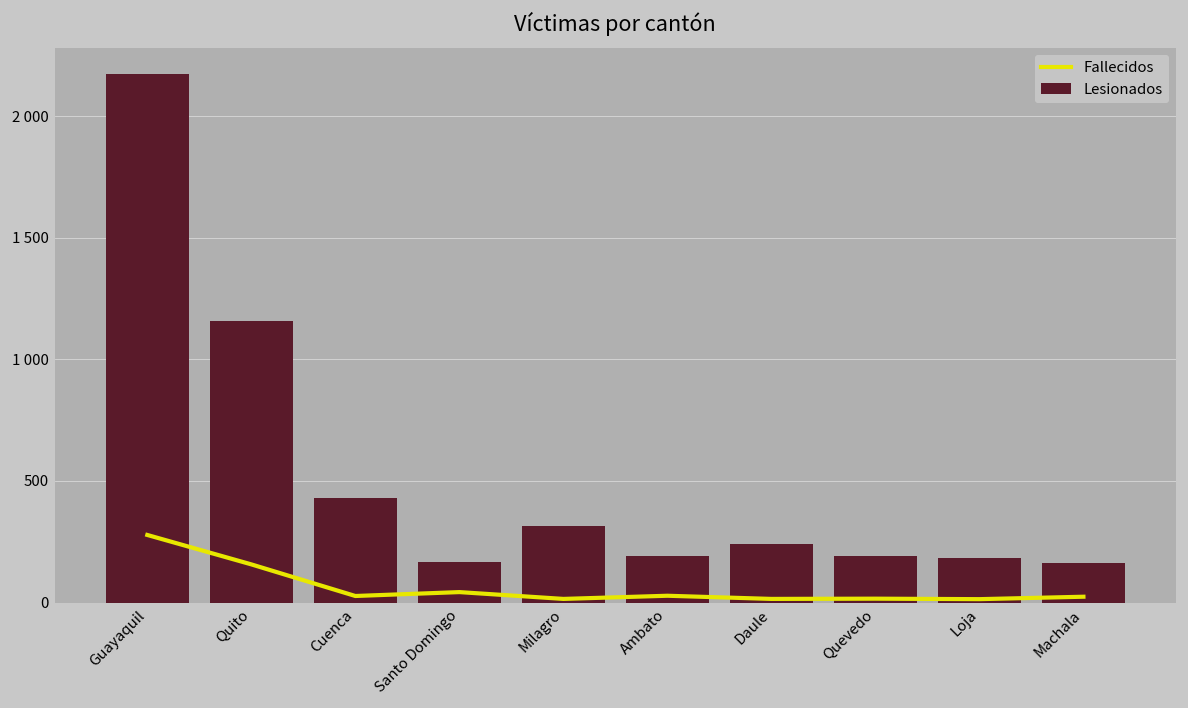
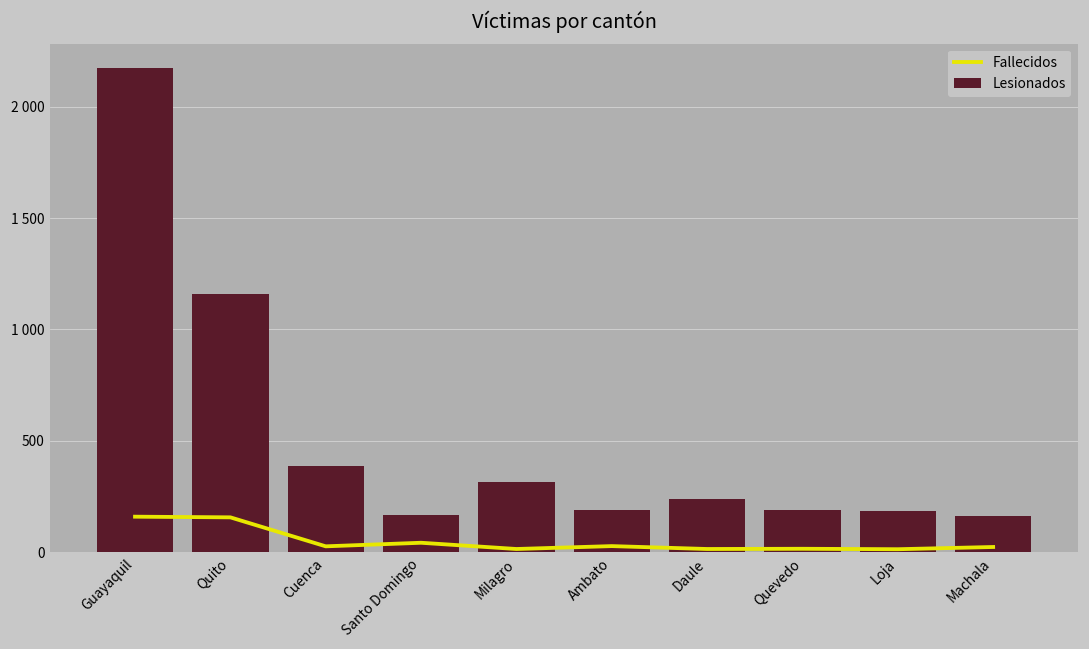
Fallecidos, Guayaquil: 280 -> 160
Lesionados, Cuenca: 430 -> 390
